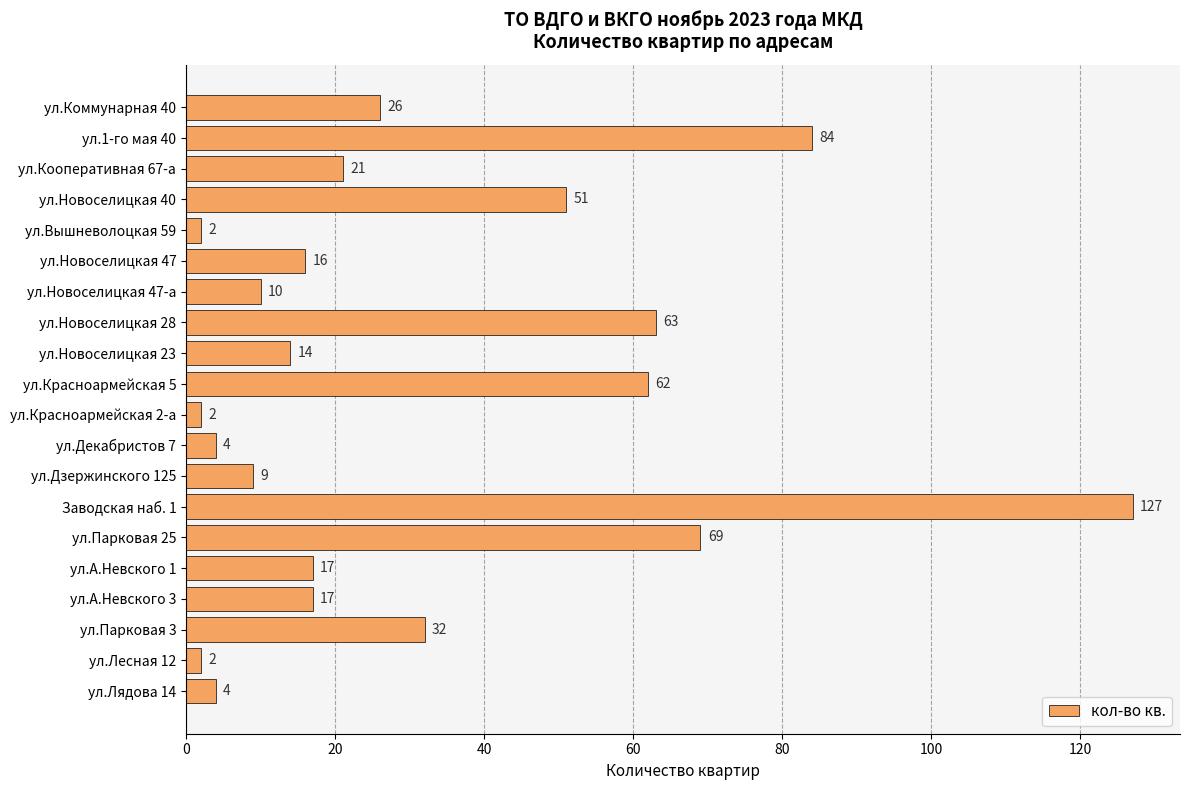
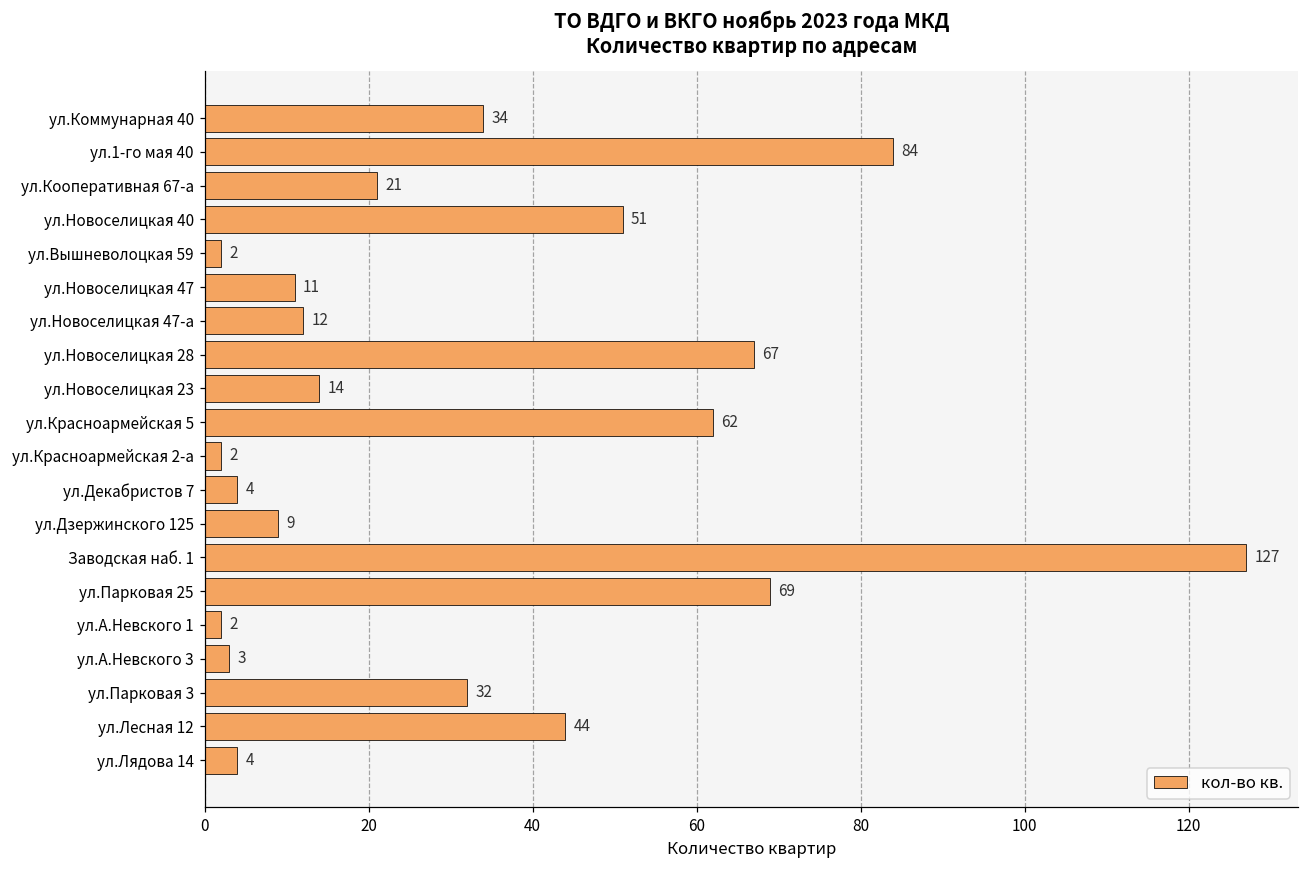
ул.Коммунарная 40: 26 -> 34
ул.Новоселицкая 47: 16 -> 11
ул.Новоселицкая 47-а: 10 -> 12
ул.Новоселицкая 28: 63 -> 67
ул.А.Невского 1: 17 -> 2
ул.А.Невского 3: 17 -> 3
ул.Лесная 12: 2 -> 44
